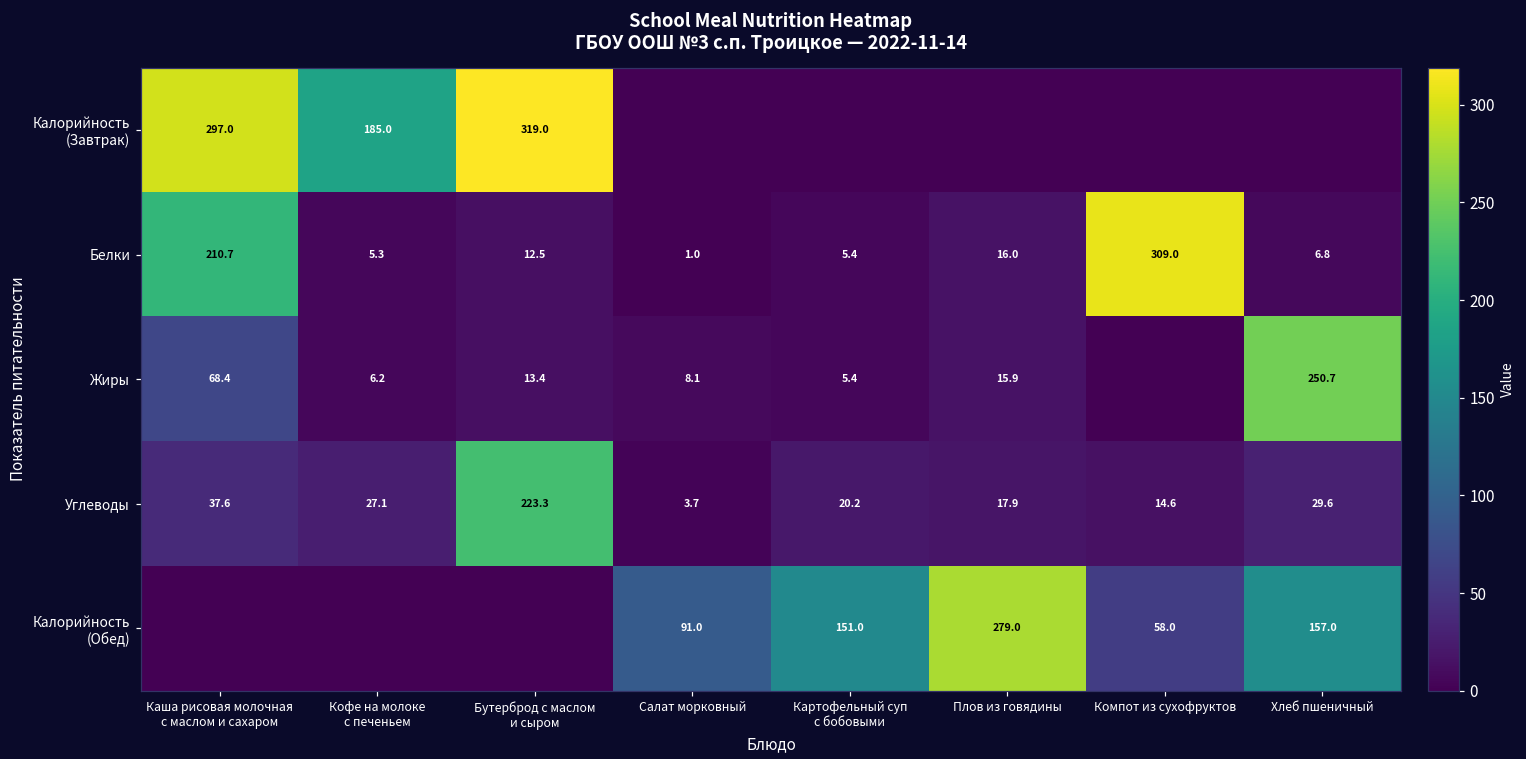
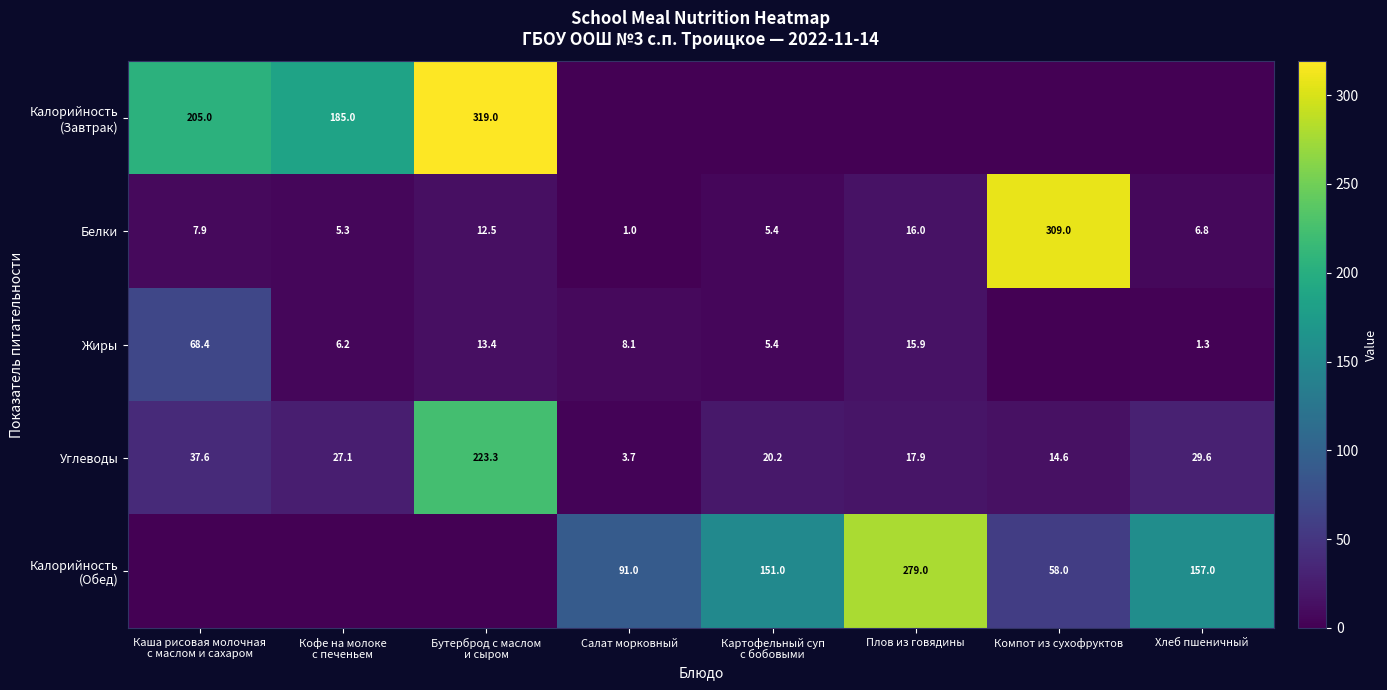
Калорийность (Завтрак), Каша рисовая молочная с маслом и сахаром: 297.0 -> 205.0
Белки, Каша рисовая молочная с маслом и сахаром: 210.7 -> 7.9
Жиры, Хлеб пшеничный: 250.7 -> 1.3
